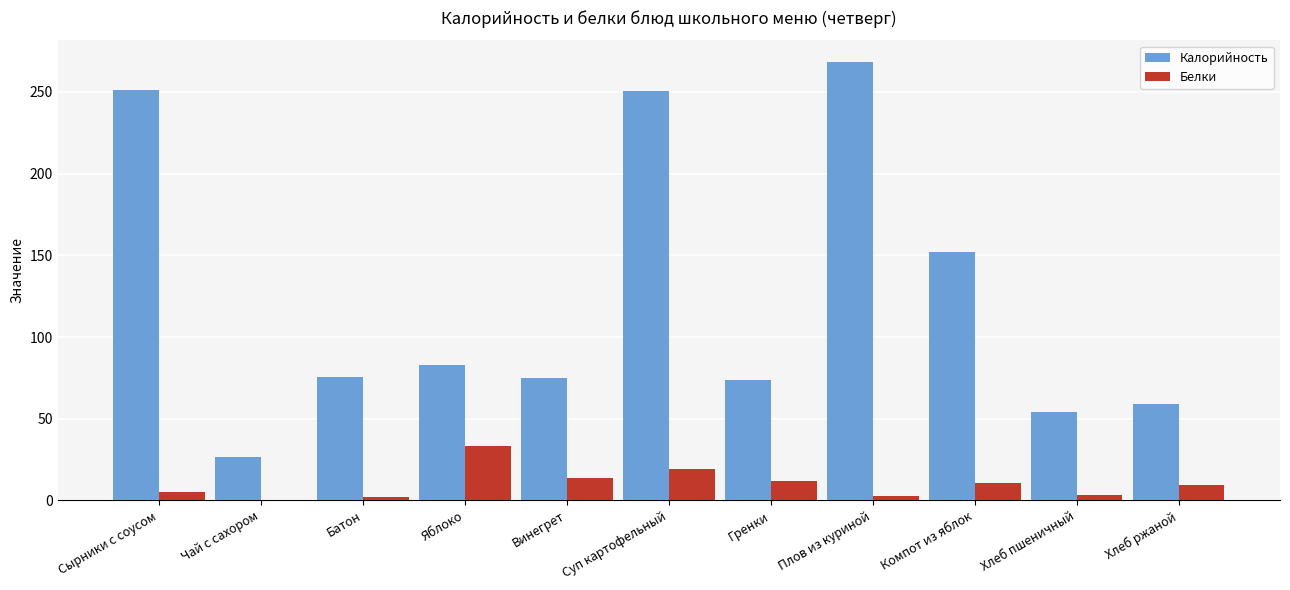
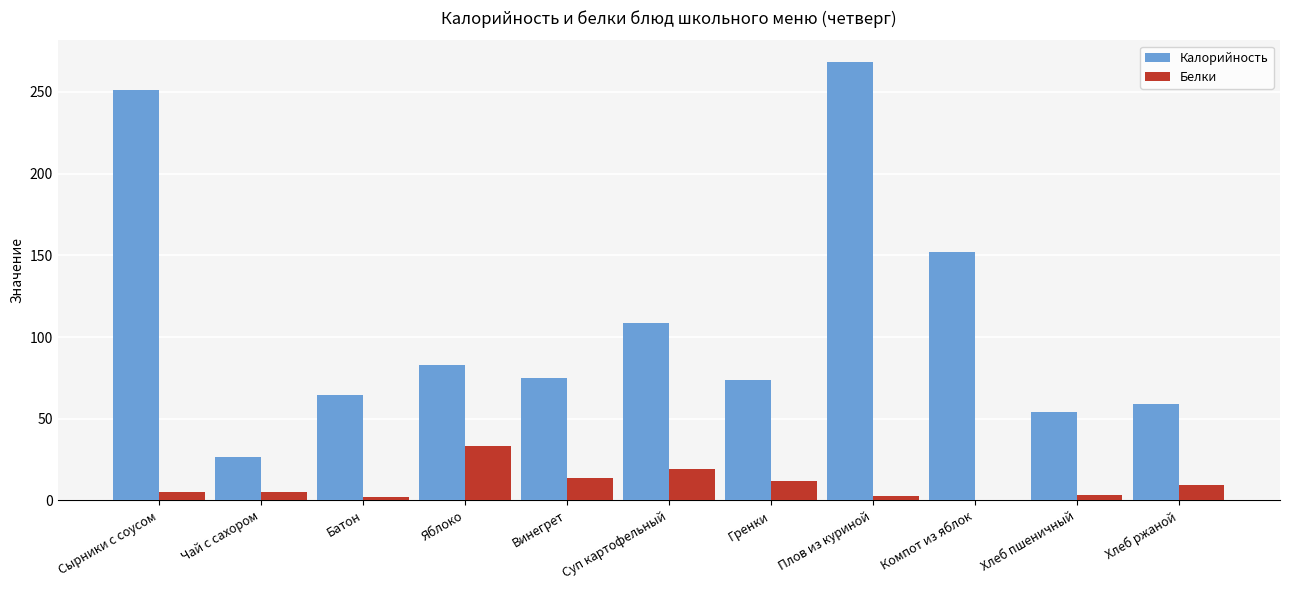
Белки, Чай с сахором: 0 -> 5
Калорийность, Батон: 76 -> 64
Калорийность, Суп картофельный: 250 -> 108
Белки, Компот из яблок: 11 -> 0
